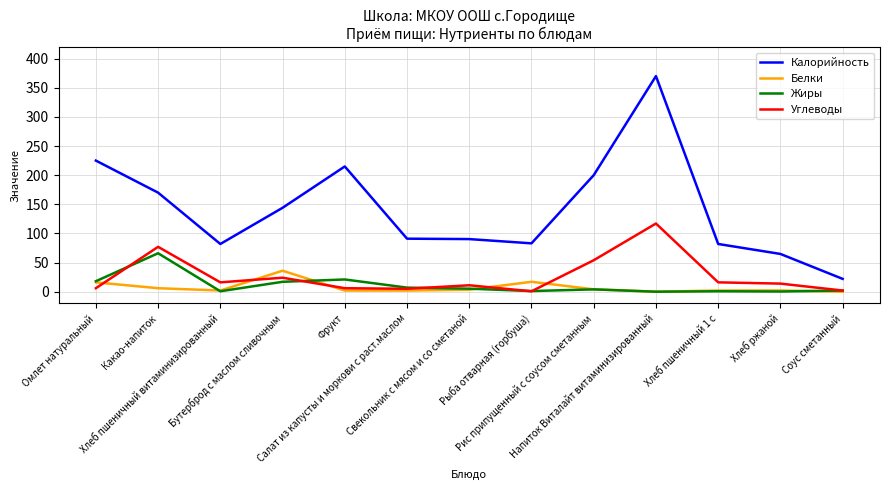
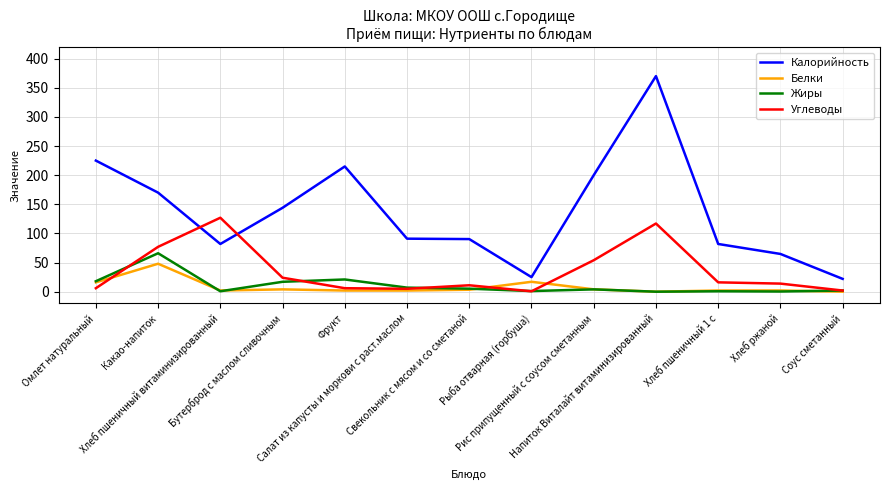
Белки, Какао-напиток: 10 -> 50
Углеводы, Хлеб пшеничный витаминизированный: 20 -> 130
Белки, Бутерброд с маслом сливочным: 40 -> 0
Калорийность, Рыба отварная (горбуша): 80 -> 30
